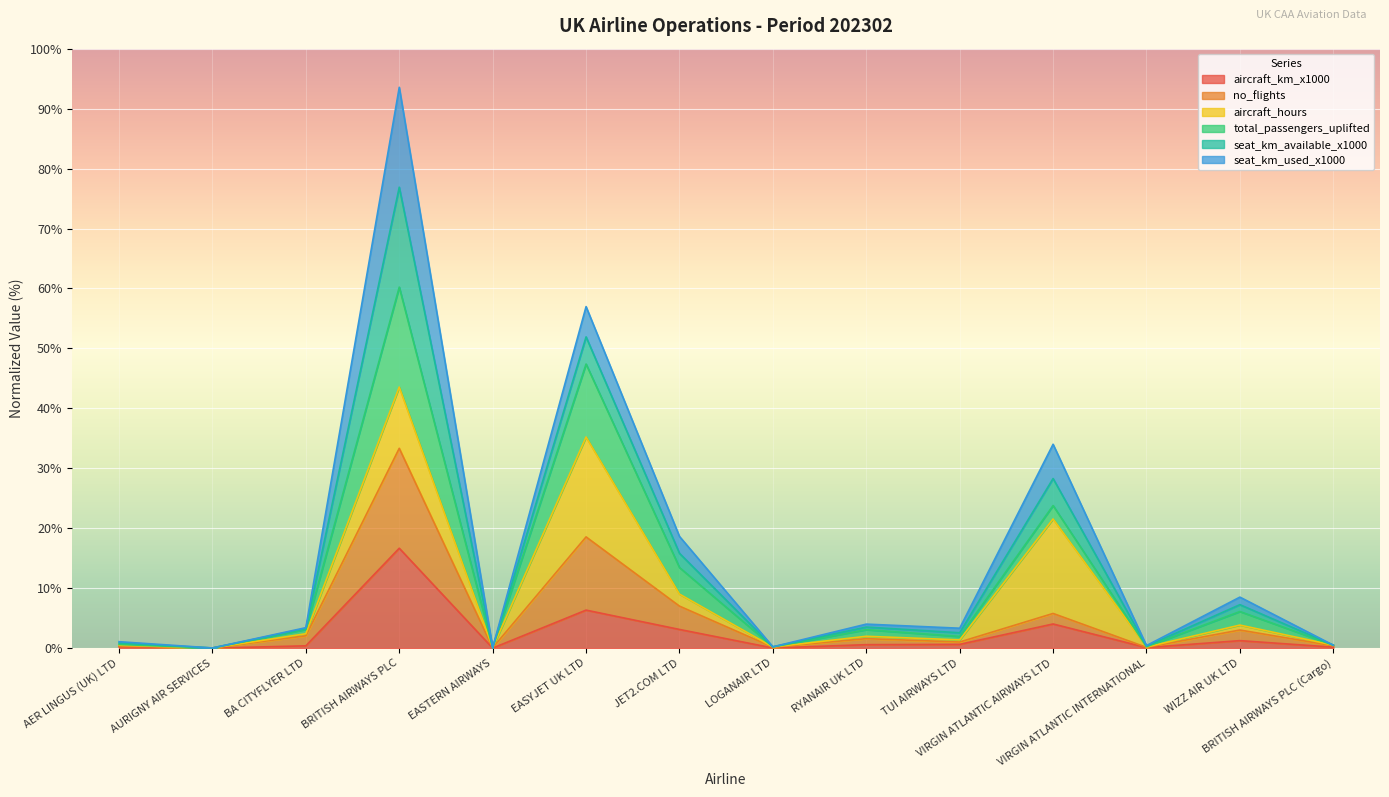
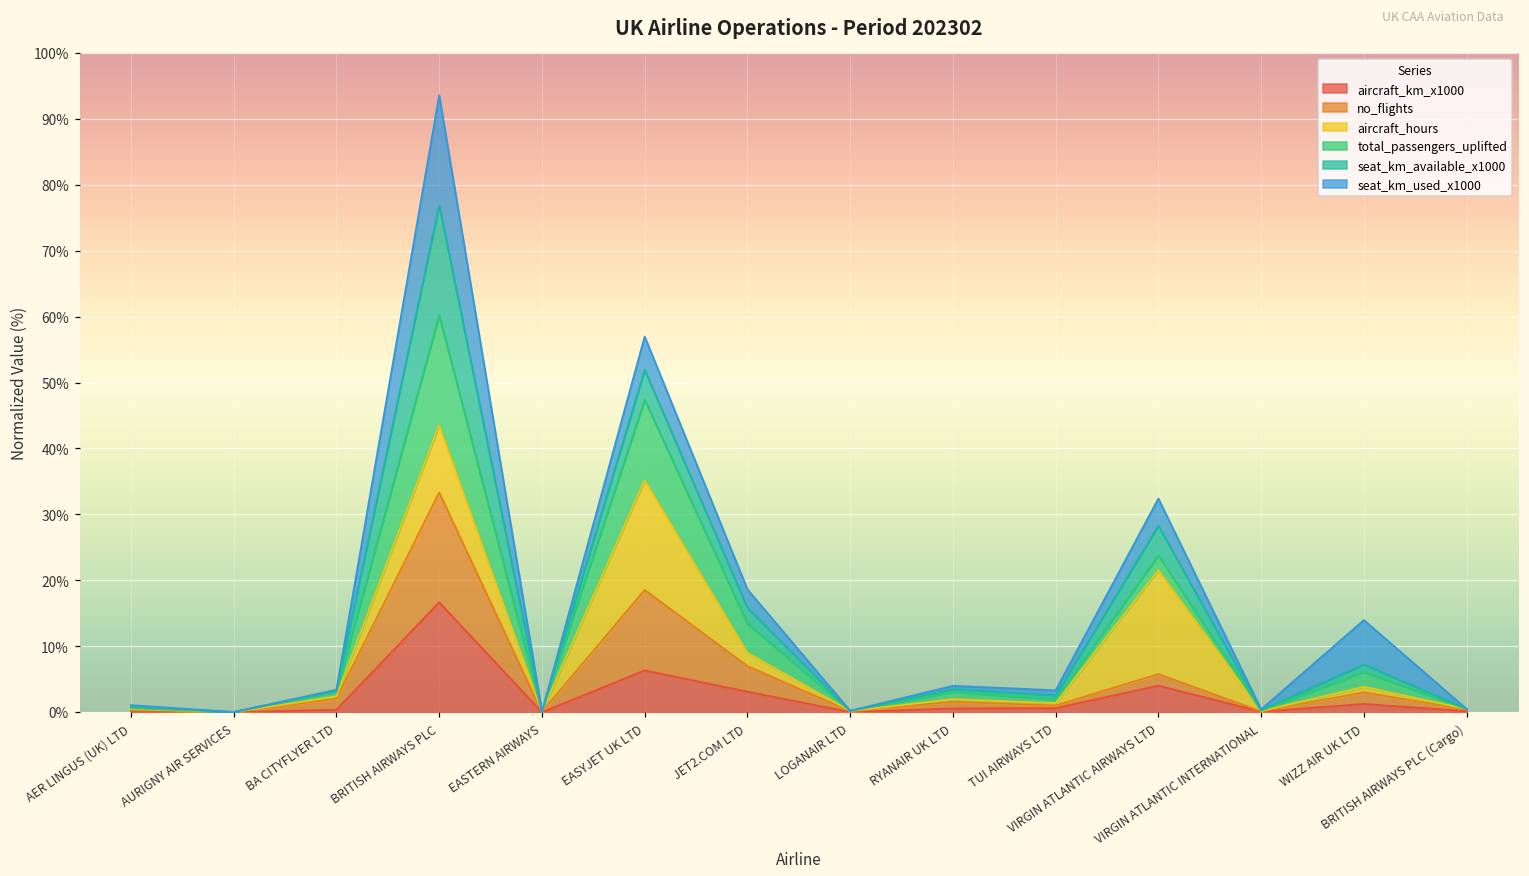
seat_km_used_x1000, VIRGIN ATLANTIC AIRWAYS LTD: 6% -> 4%
seat_km_used_x1000, WIZZ AIR UK LTD: 1% -> 7%
